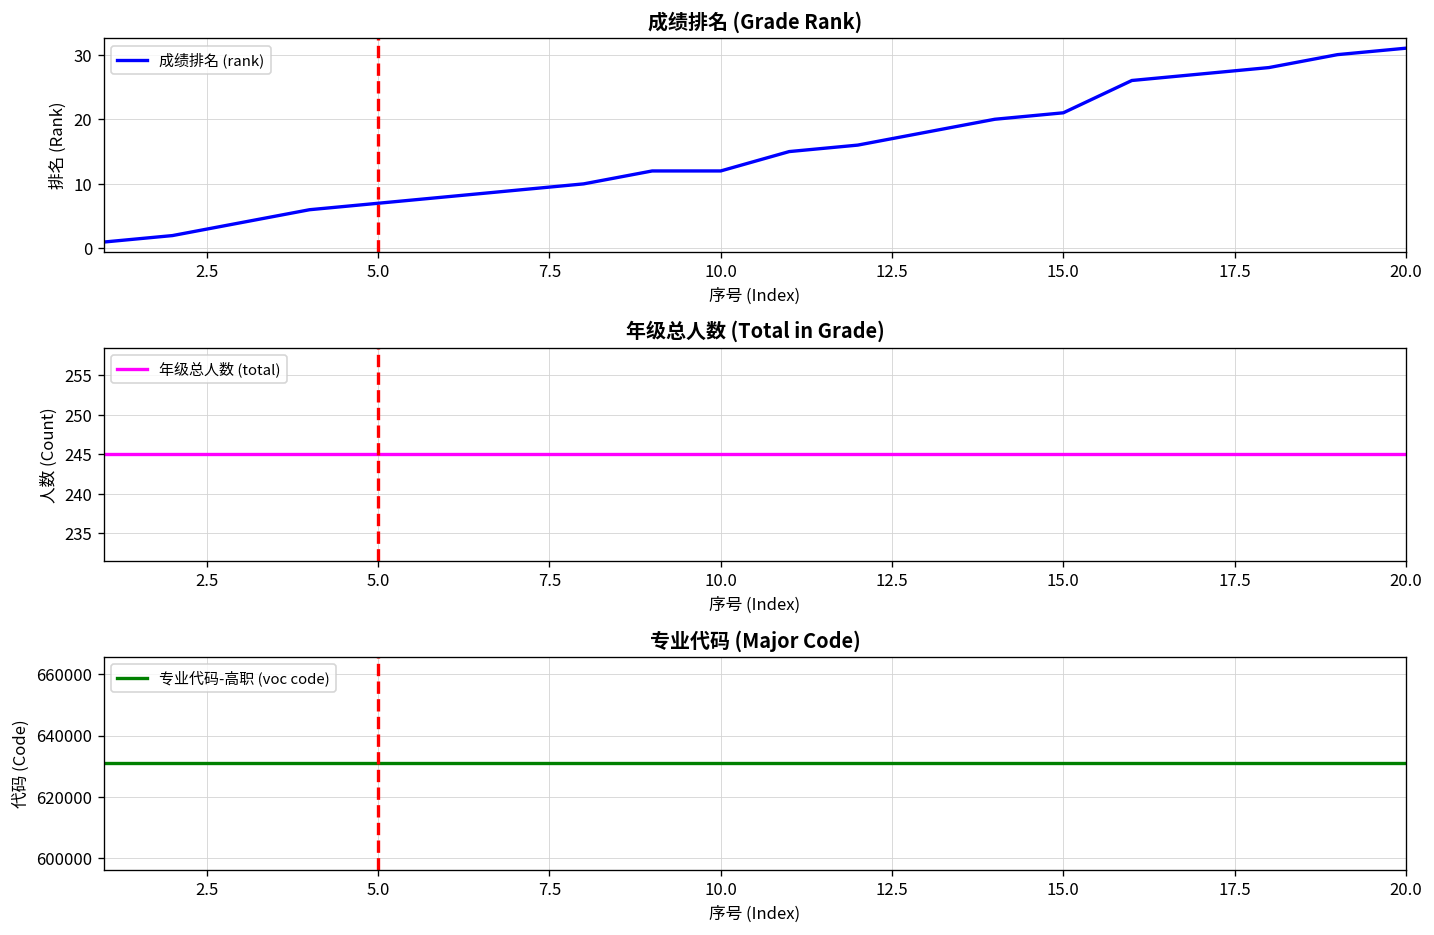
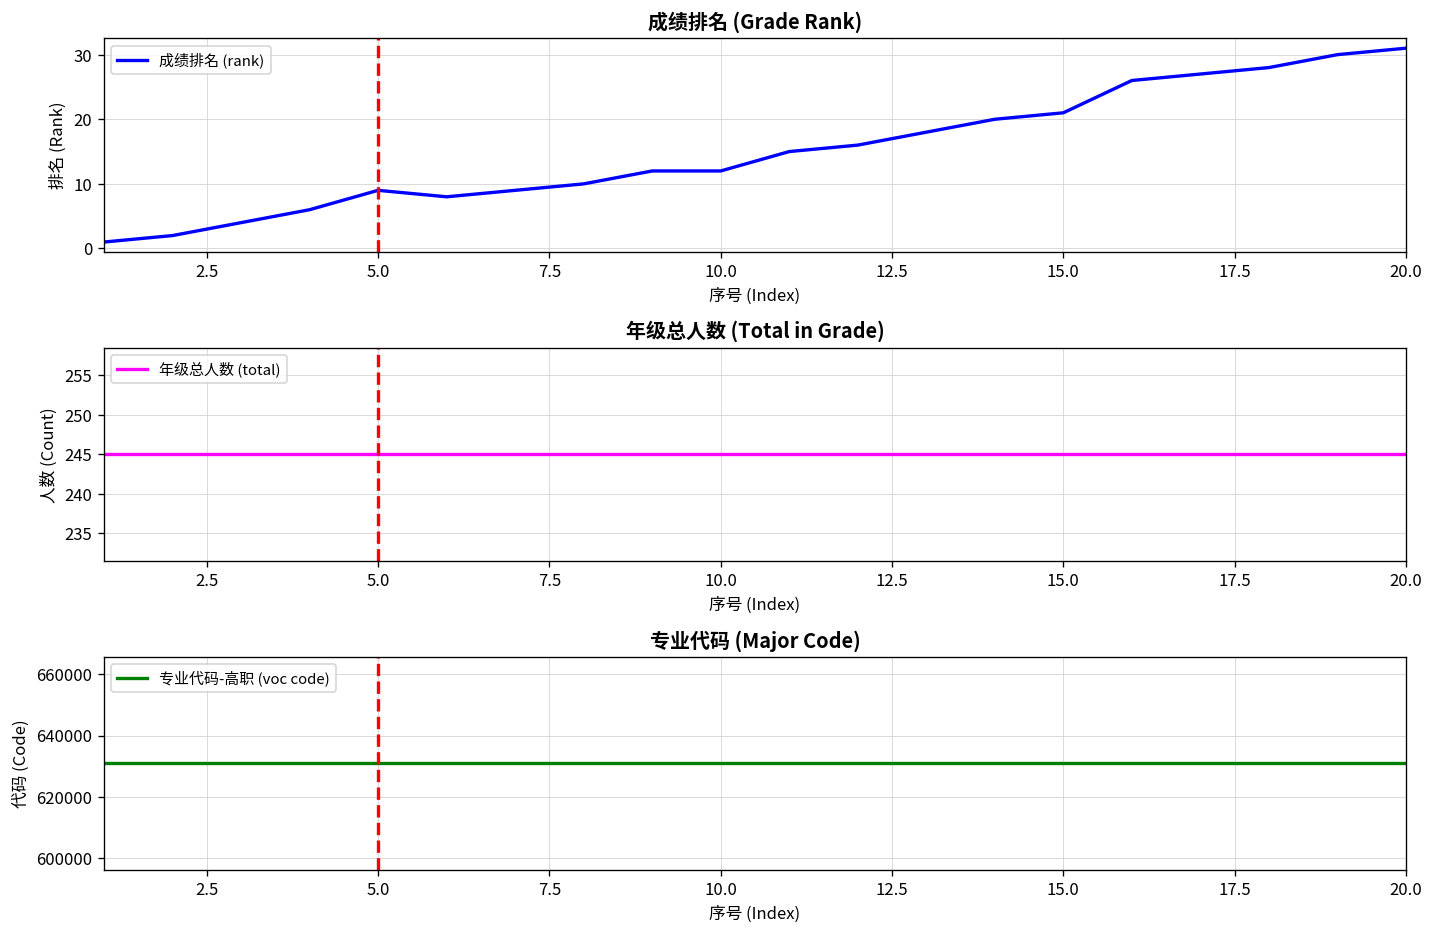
成绩排名 (Grade Rank), 5.0: 7 -> 9
